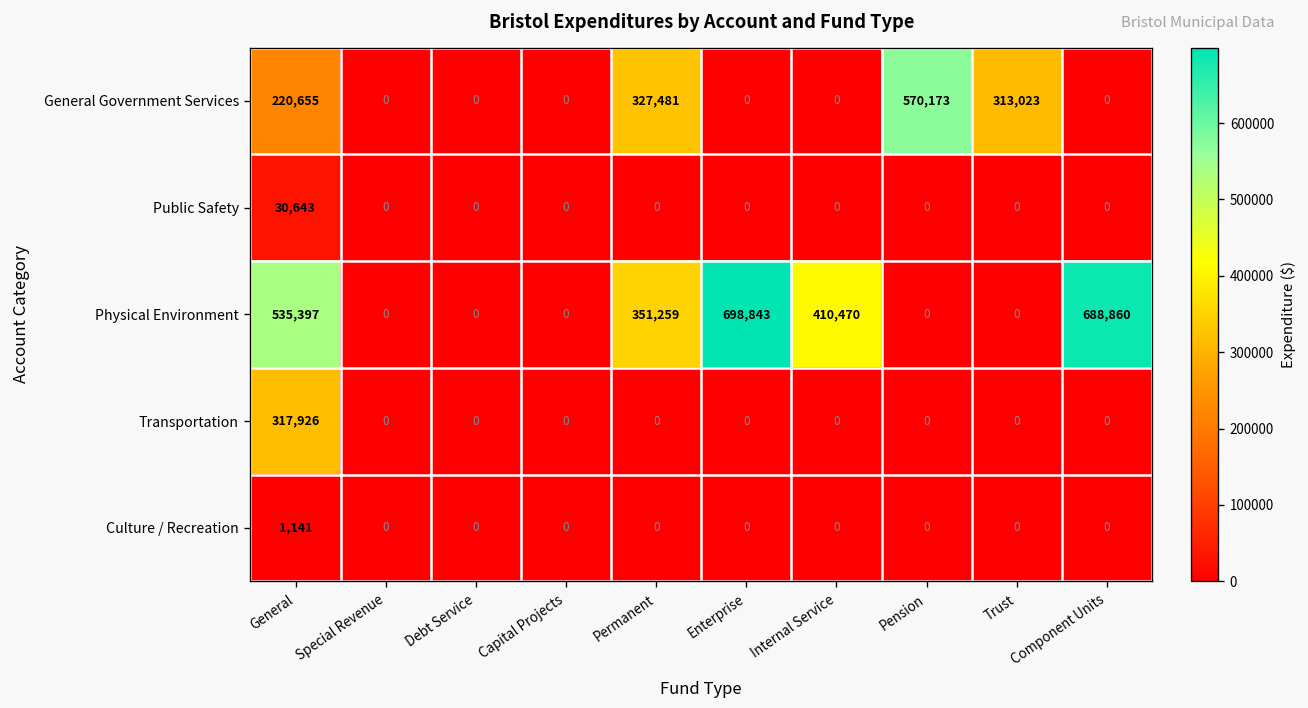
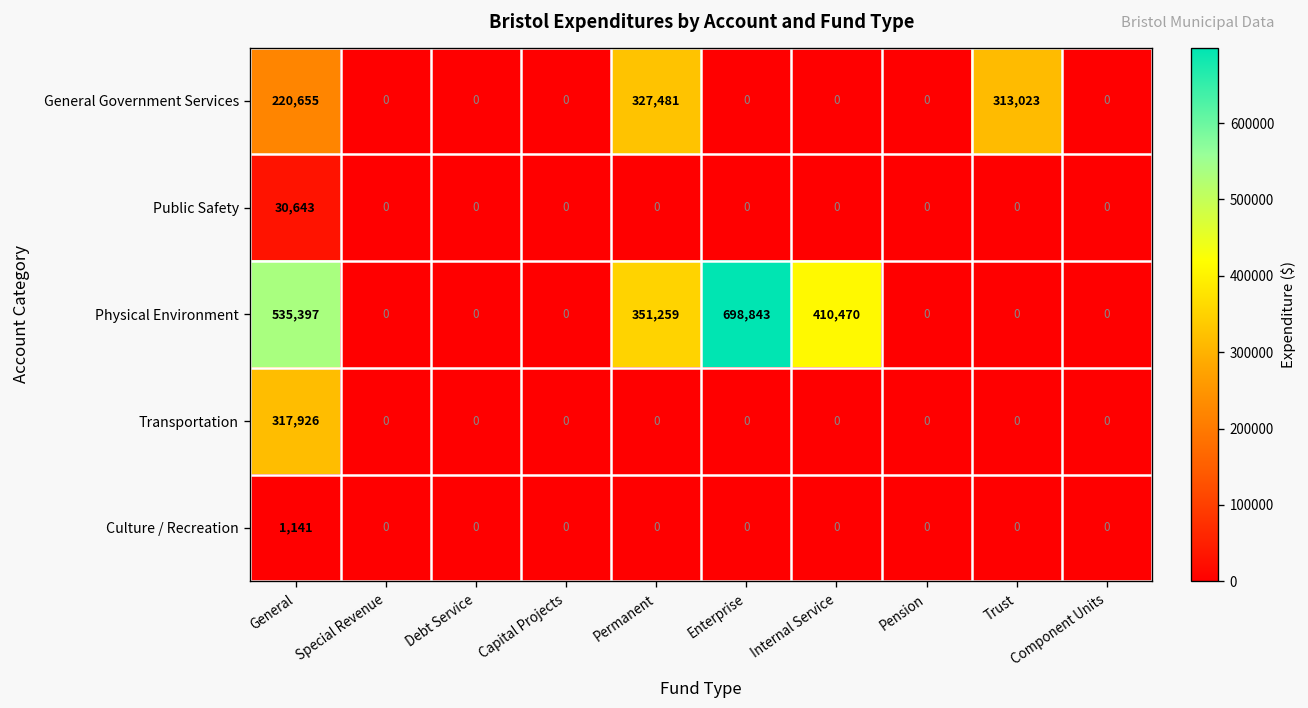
General Government Services, Pension: 570,173 -> 0
Physical Environment, Component Units: 688,860 -> 0
